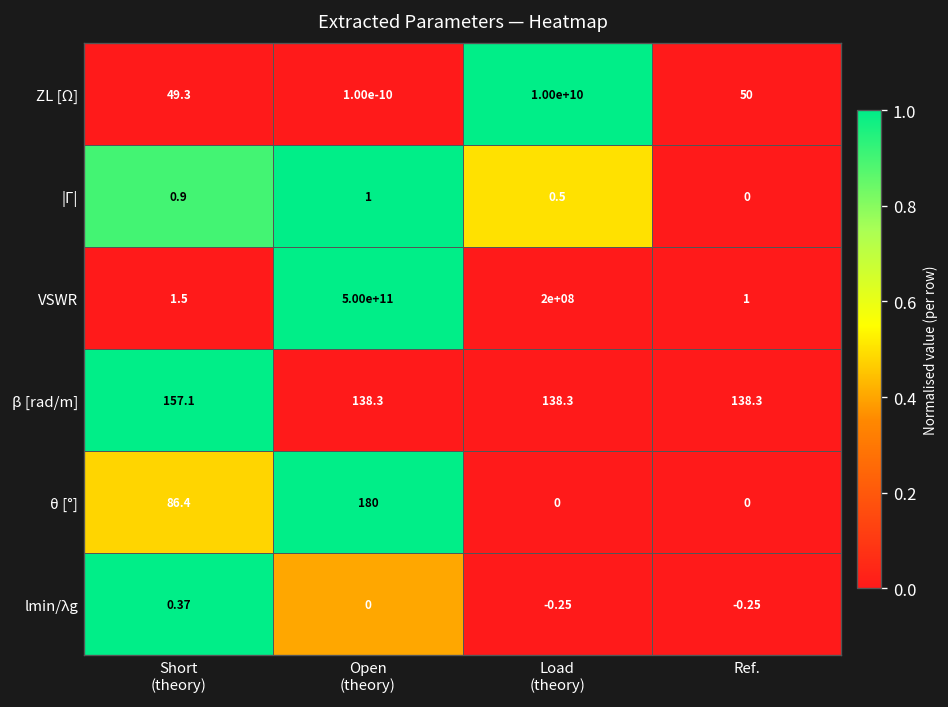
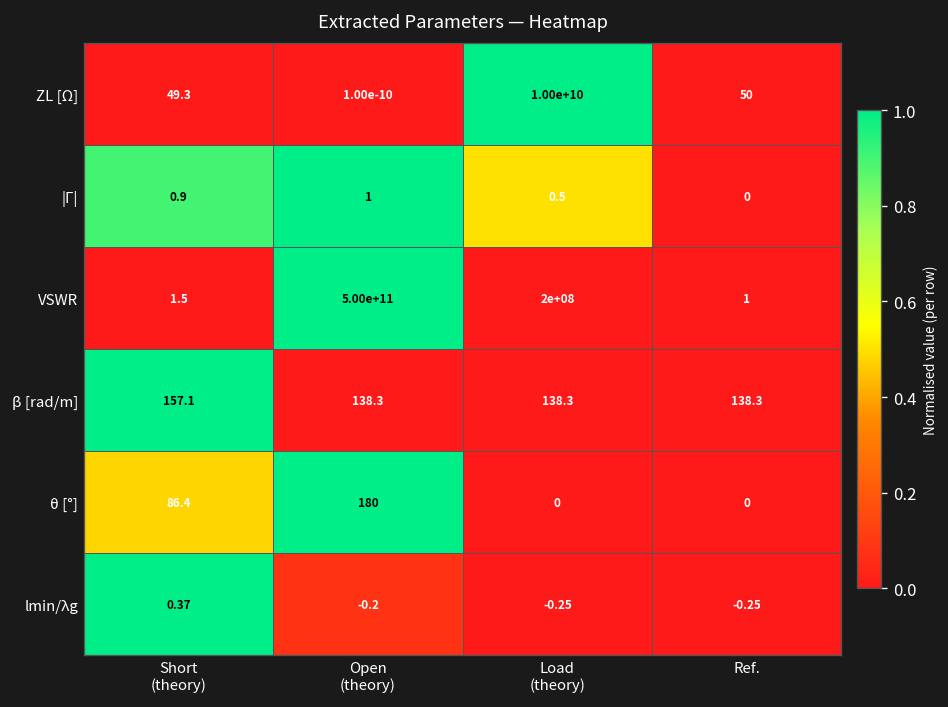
lmin/λg, Open (theory): 0 -> -0.2
